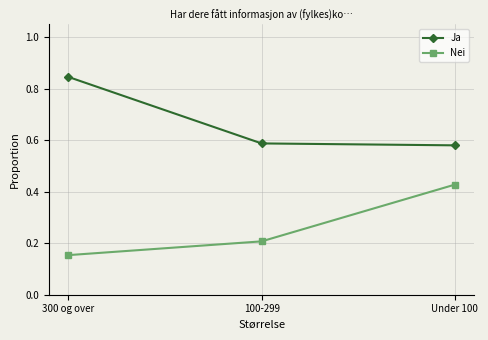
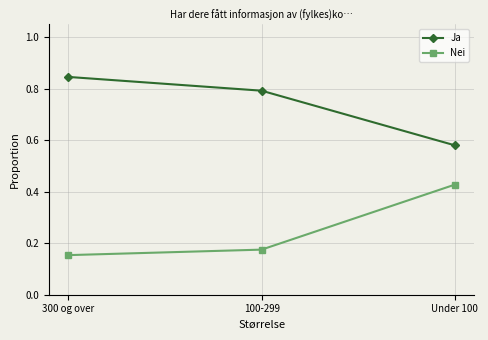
Ja, 100-299: 0.59 -> 0.79
Nei, 100-299: 0.21 -> 0.18
